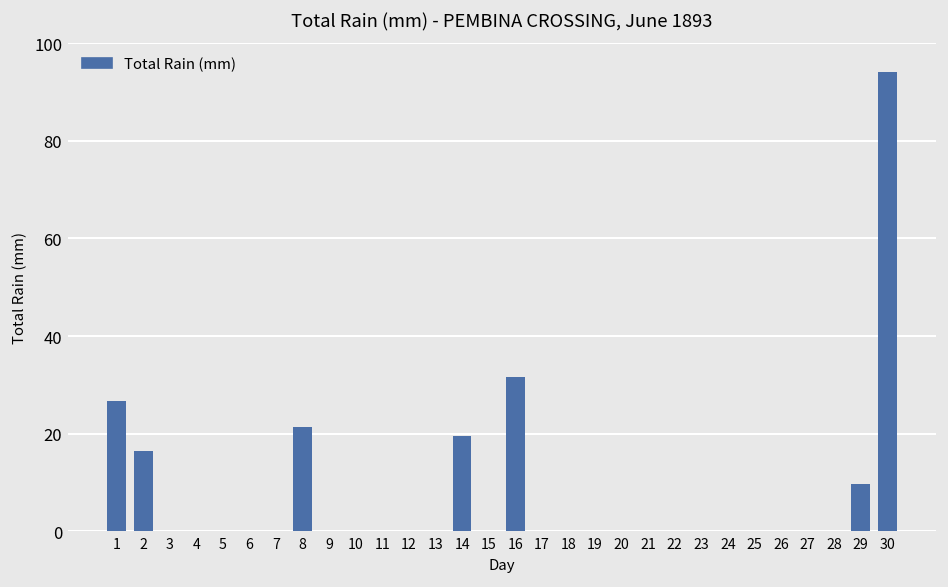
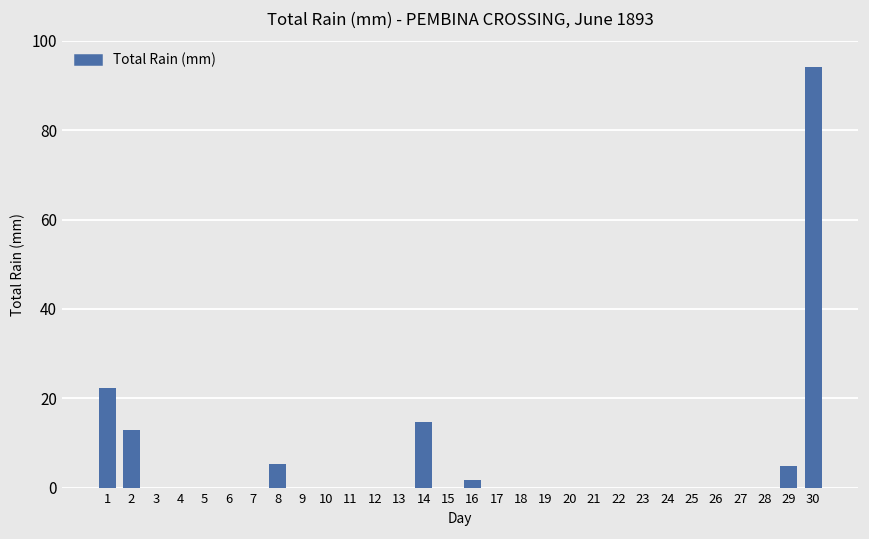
1: 27 -> 22
2: 17 -> 13
8: 21 -> 5
14: 20 -> 15
16: 32 -> 2
29: 10 -> 5
